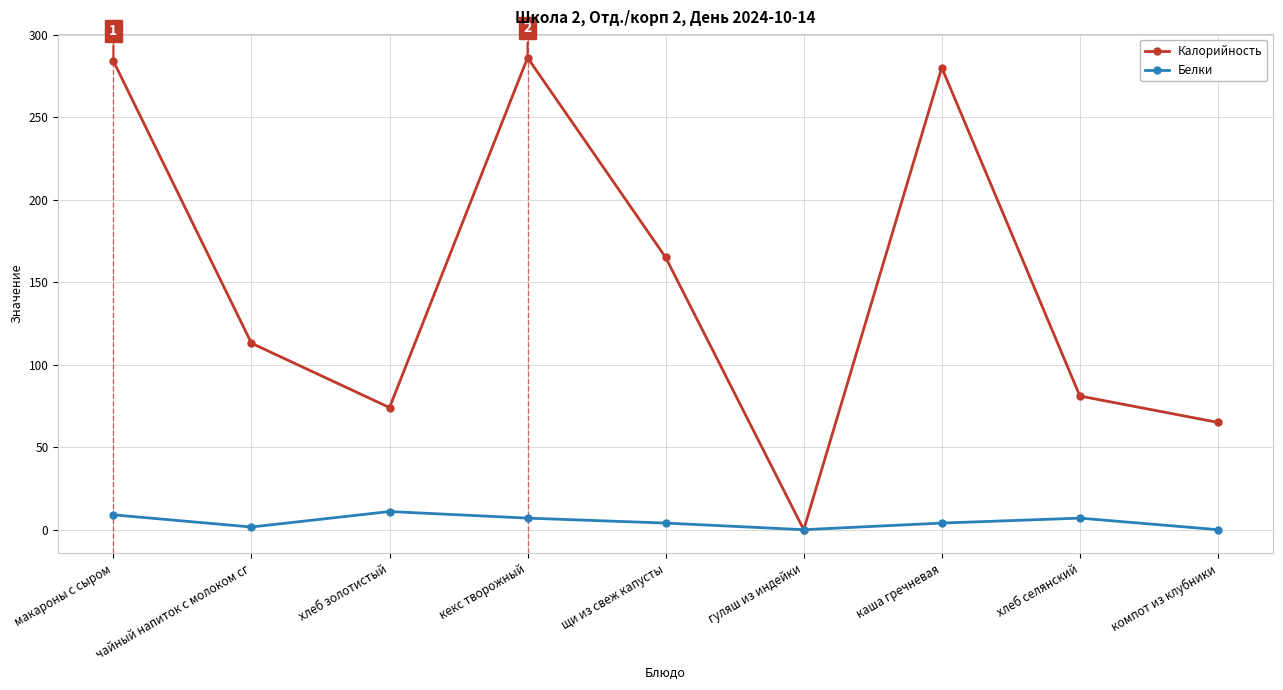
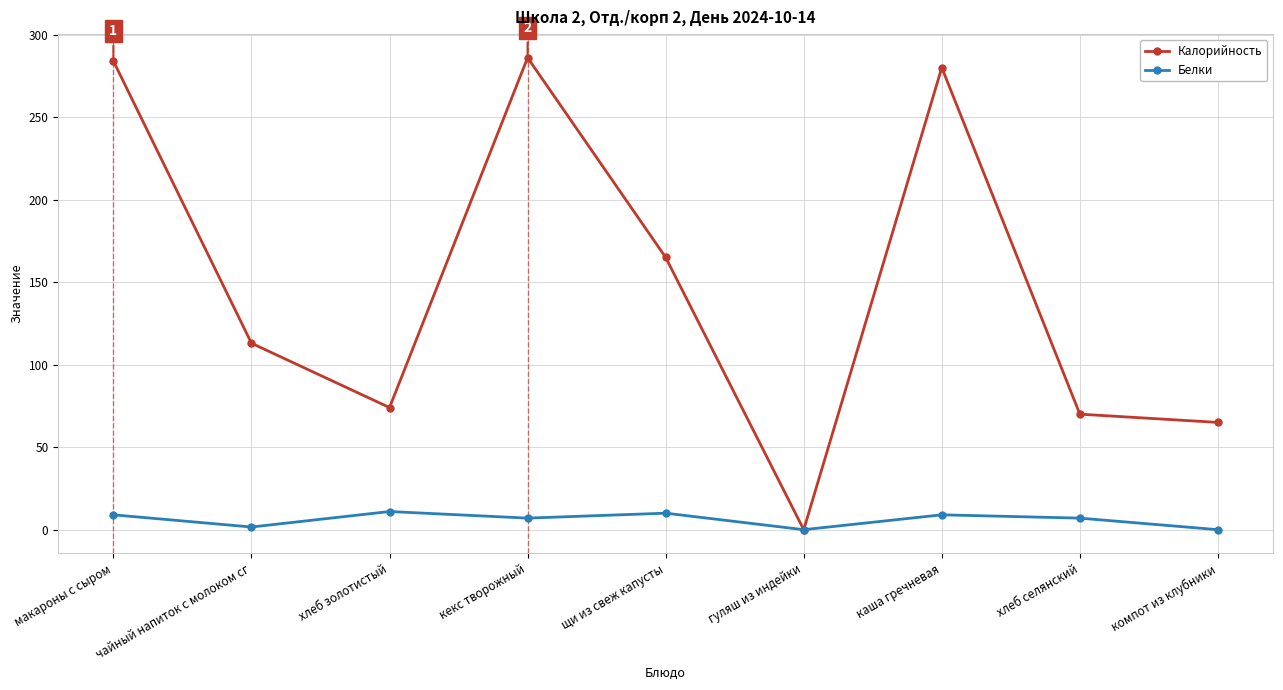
Белки, щи из свеж капусты: 4 -> 10
Белки, каша гречневая: 4 -> 9
Калорийность, хлеб селянский: 81 -> 70
